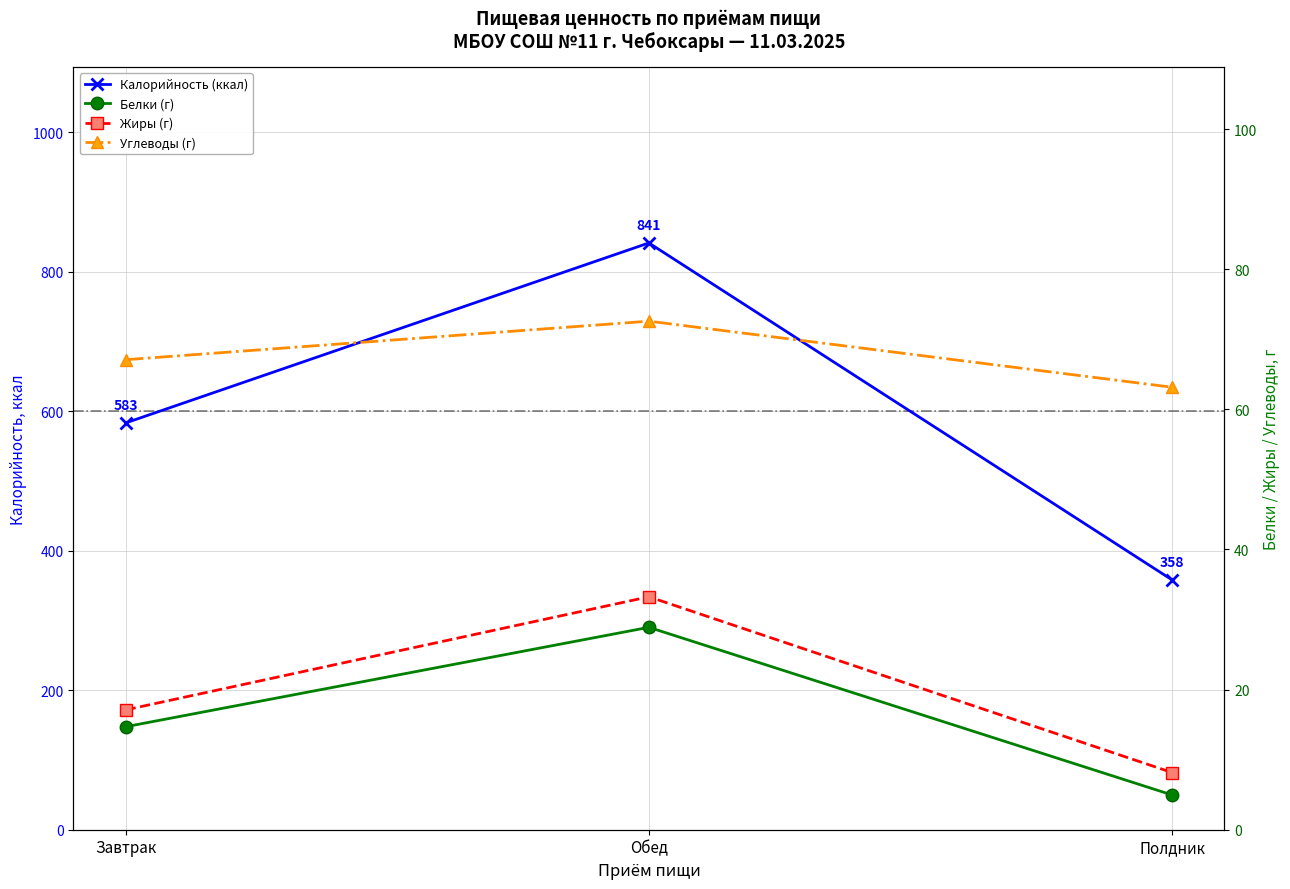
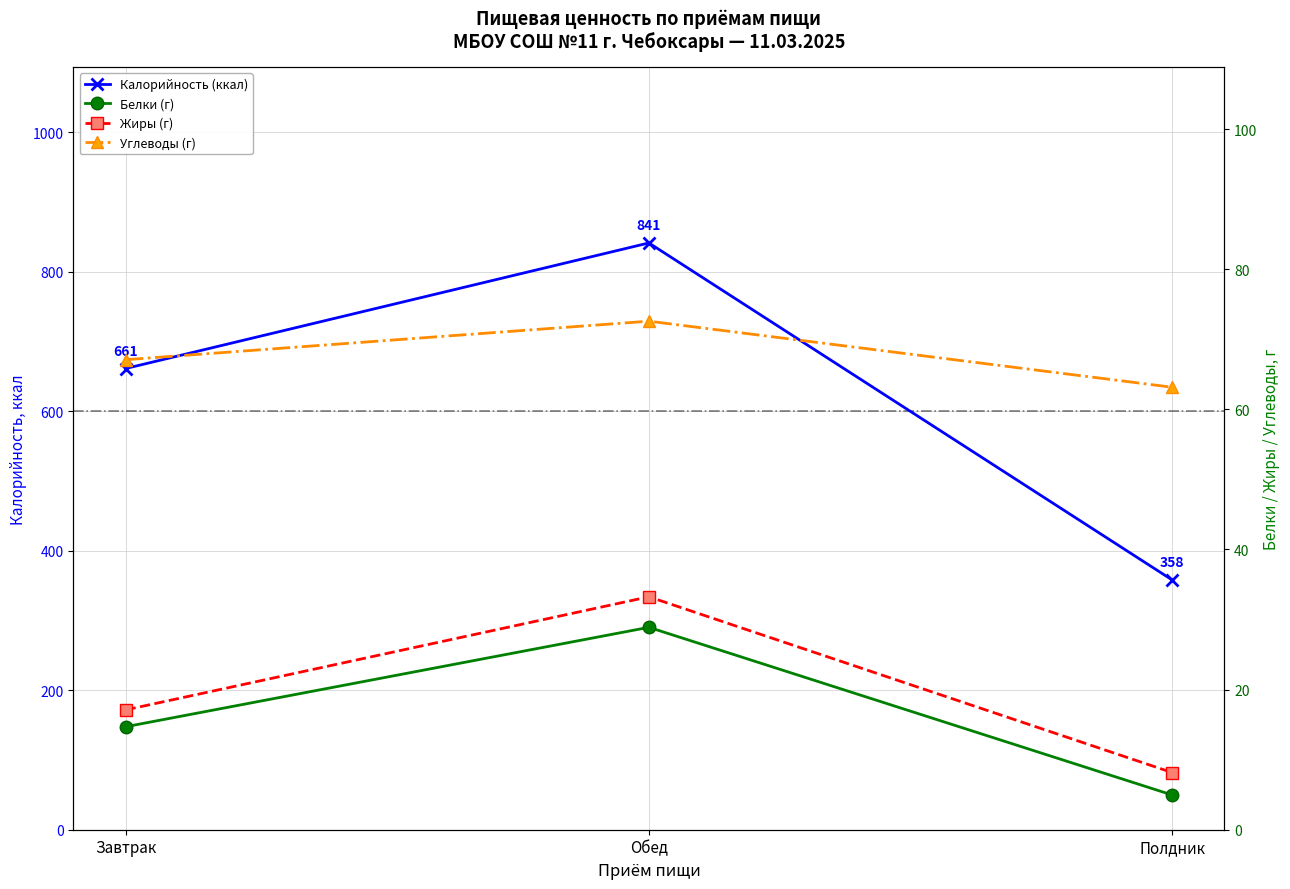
Калорийность (ккал), Завтрак: 583 -> 661
